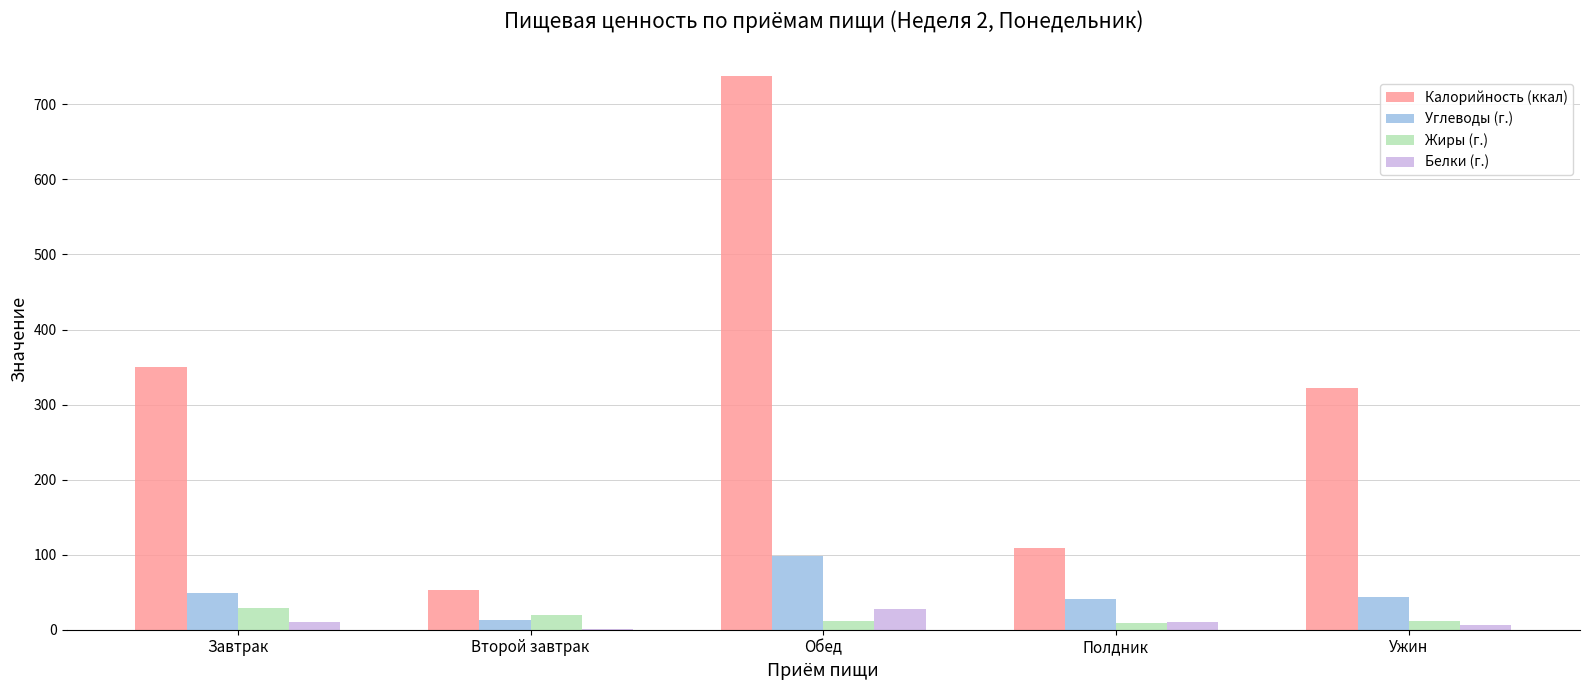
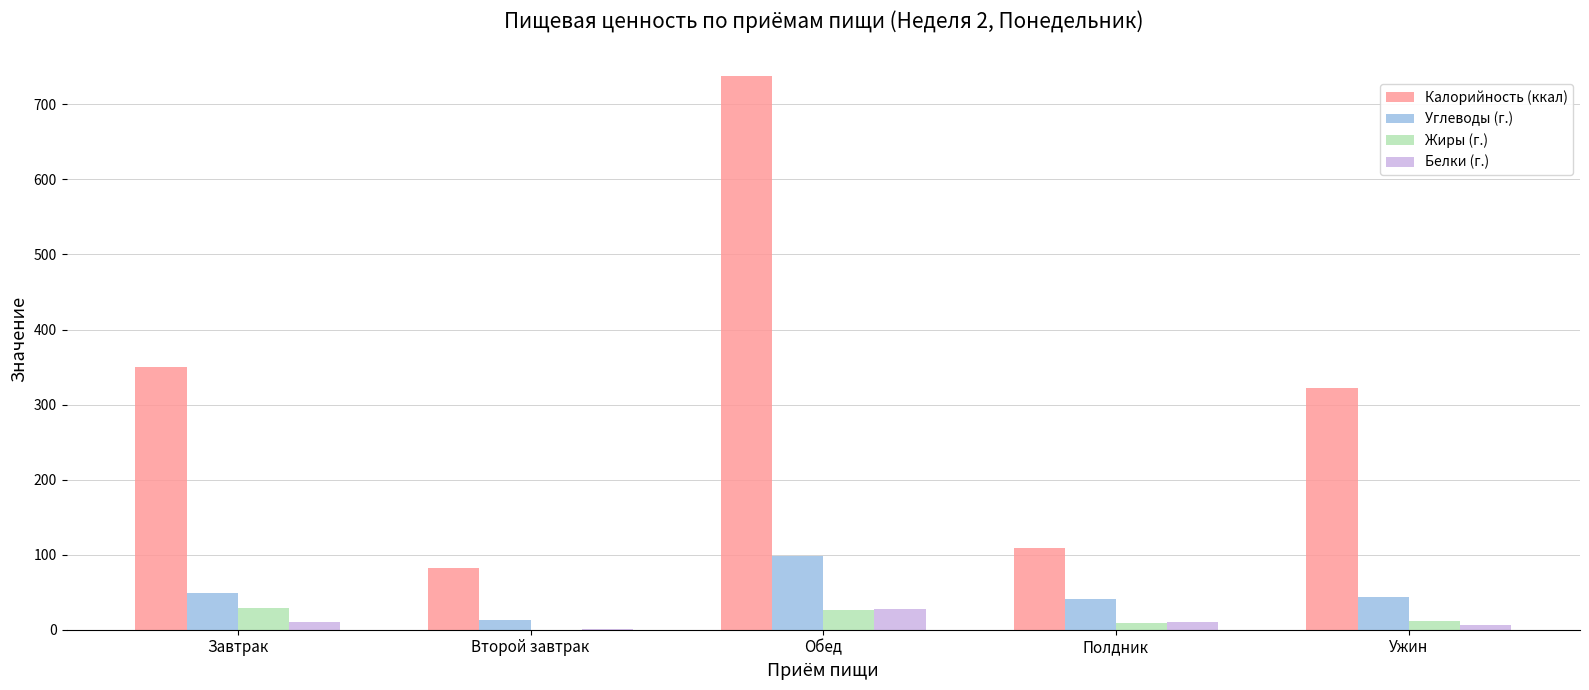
Калорийность (ккал), Второй завтрак: 50 -> 80
Жиры (г.), Второй завтрак: 20 -> 0
Жиры (г.), Обед: 10 -> 30
